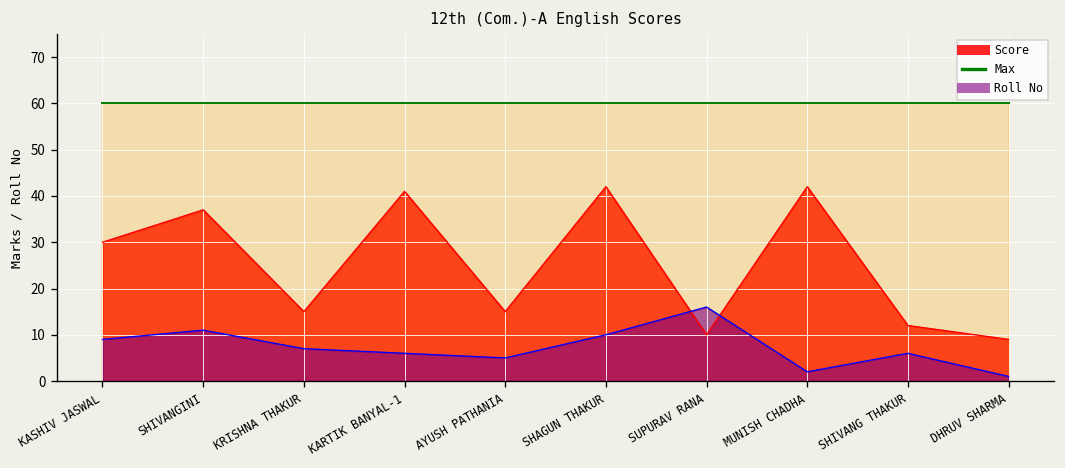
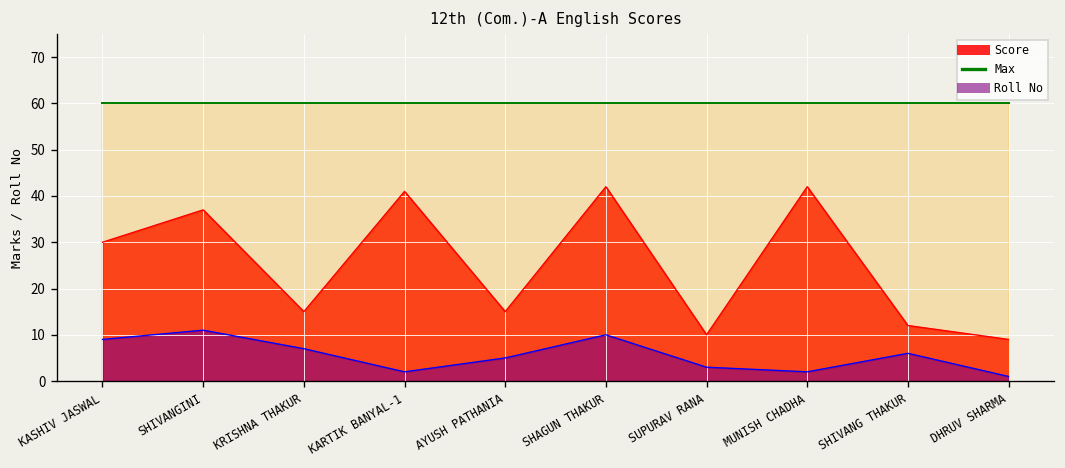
Roll No, KARTIK BANYAL-1: 6 -> 2
Roll No, SUPURAV RANA: 16 -> 3
